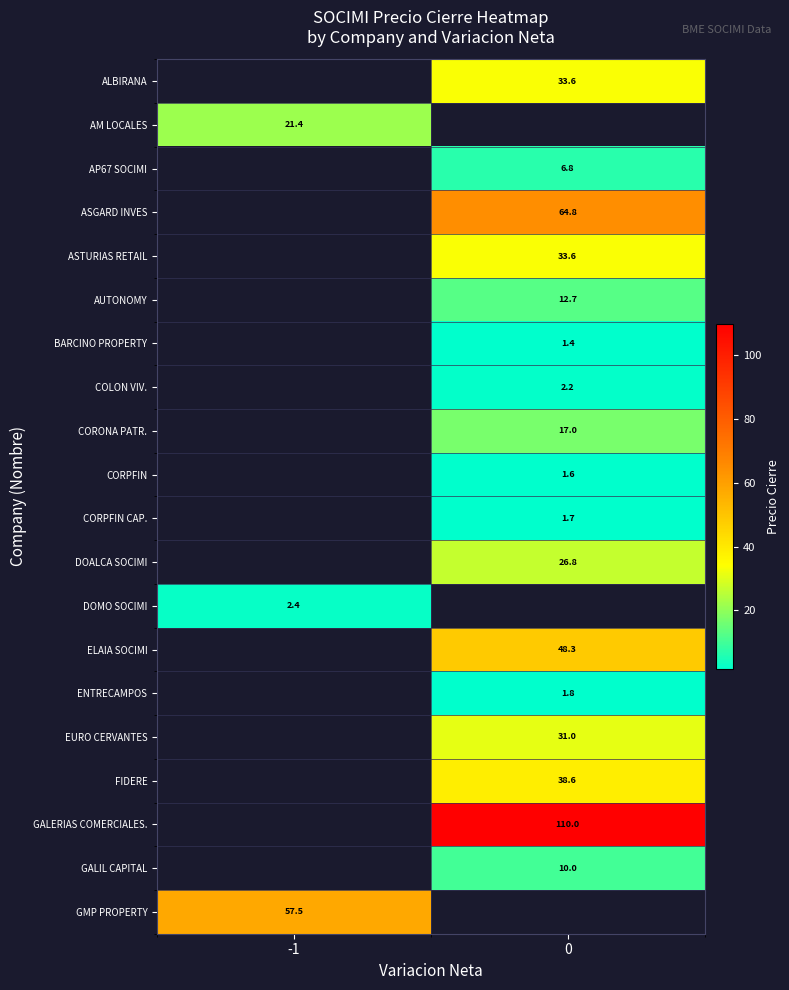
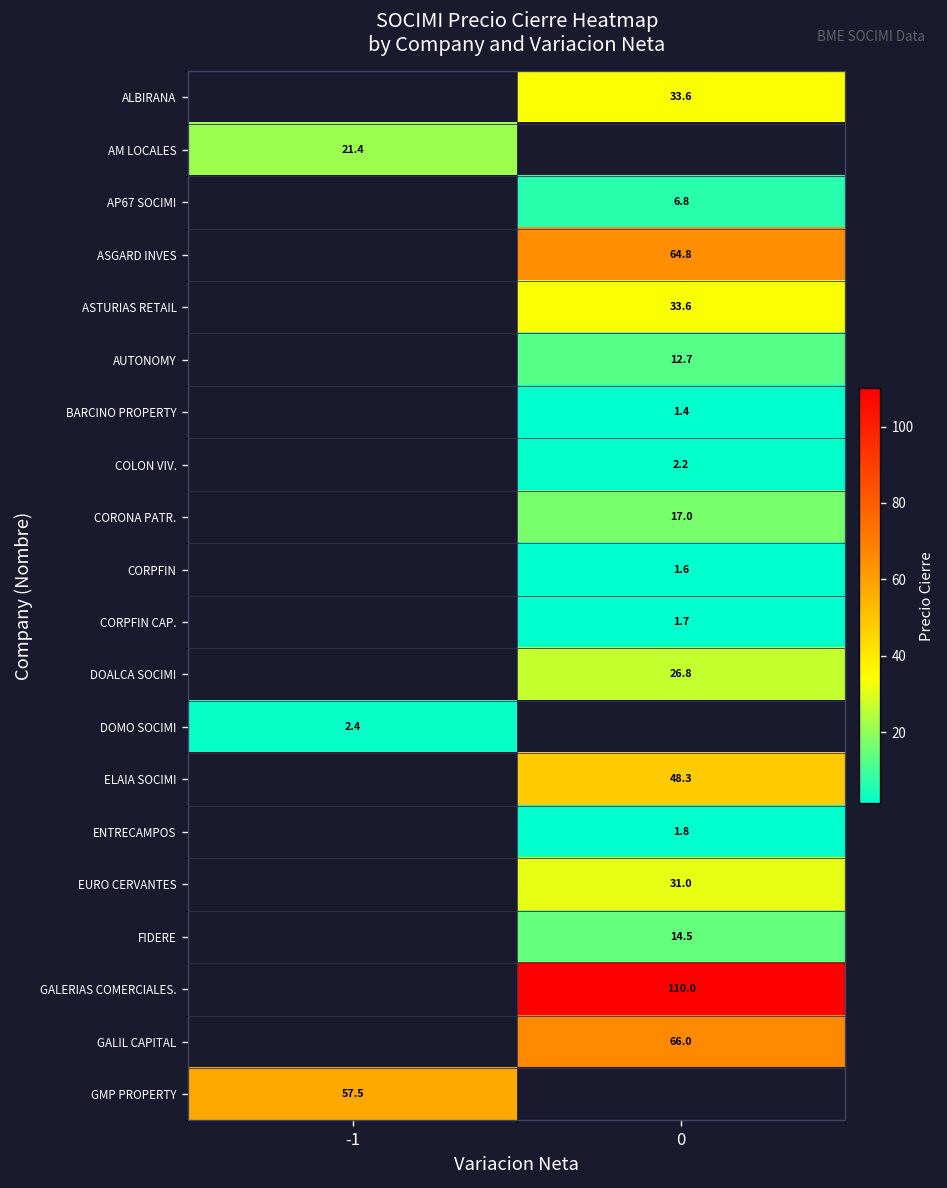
FIDERE, 0: 38.6 -> 14.5
GALIL CAPITAL, 0: 10.0 -> 66.0
